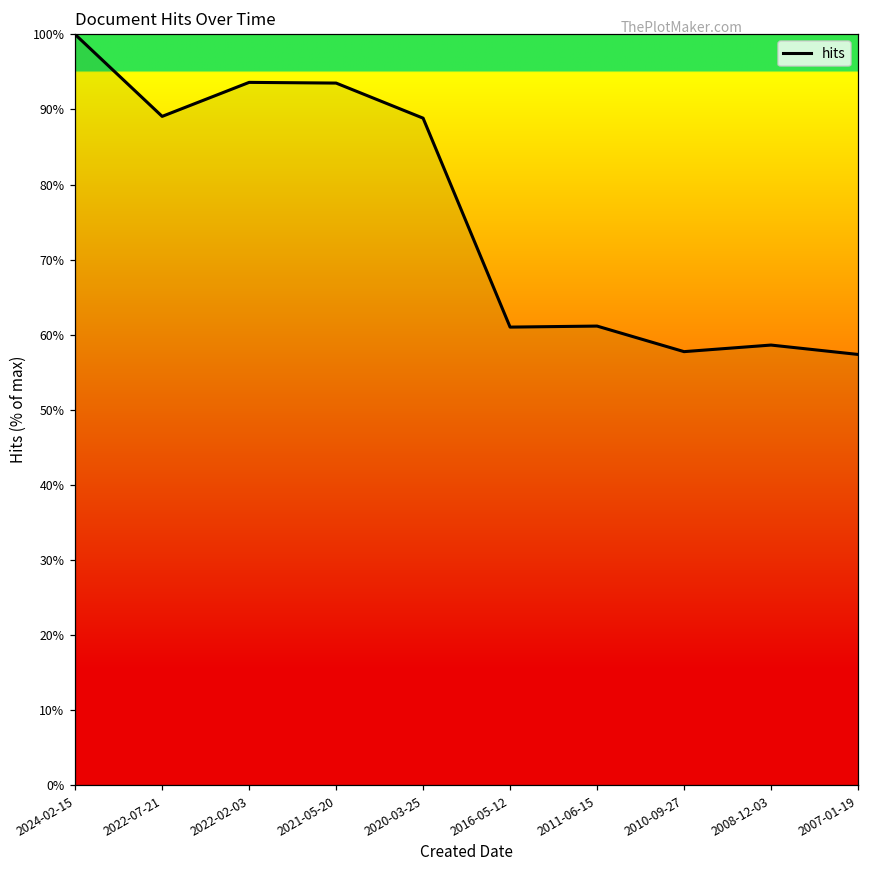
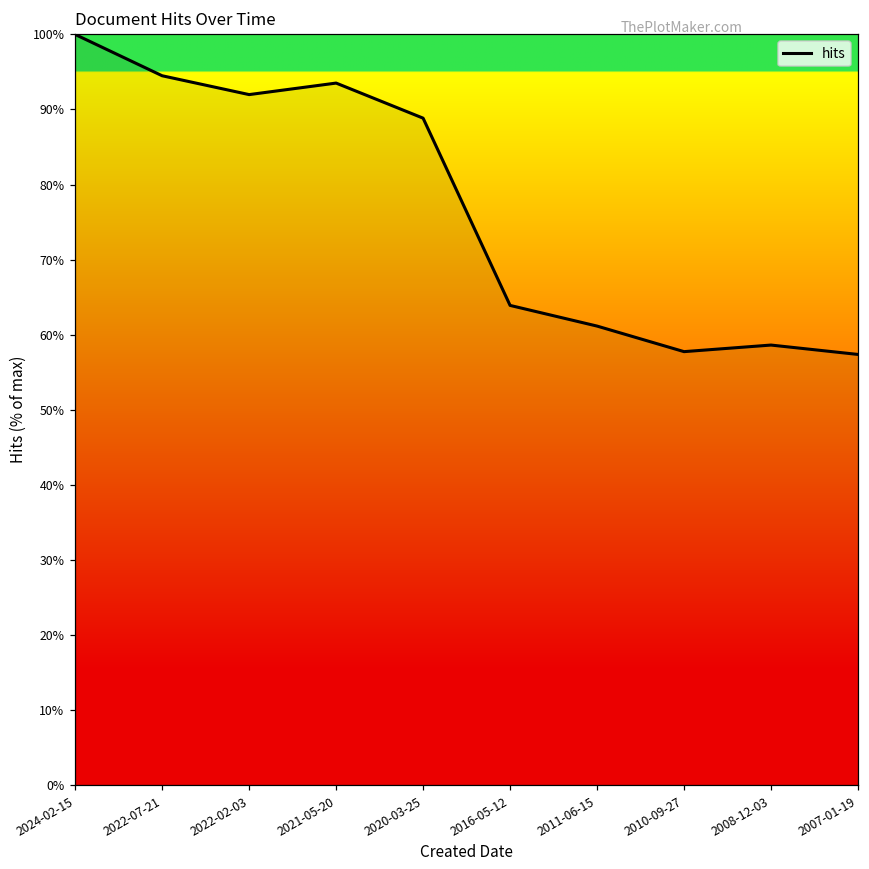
2022-07-21: 89% -> 94%
2022-02-03: 94% -> 92%
2016-05-12: 61% -> 64%
